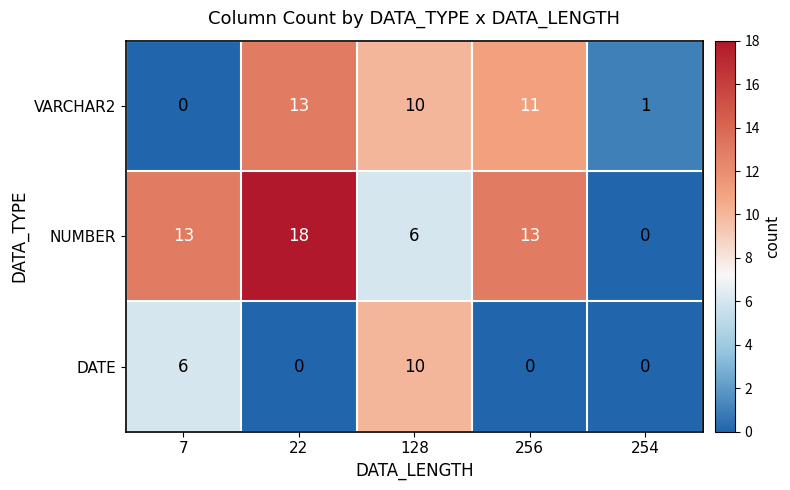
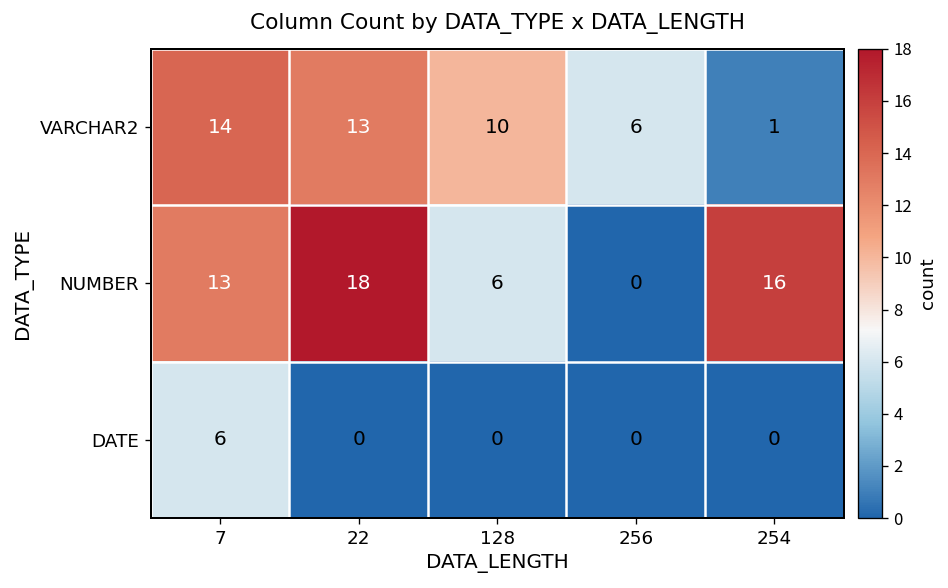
VARCHAR2, 7: 0 -> 14
VARCHAR2, 256: 11 -> 6
NUMBER, 256: 13 -> 0
NUMBER, 254: 0 -> 16
DATE, 128: 10 -> 0
